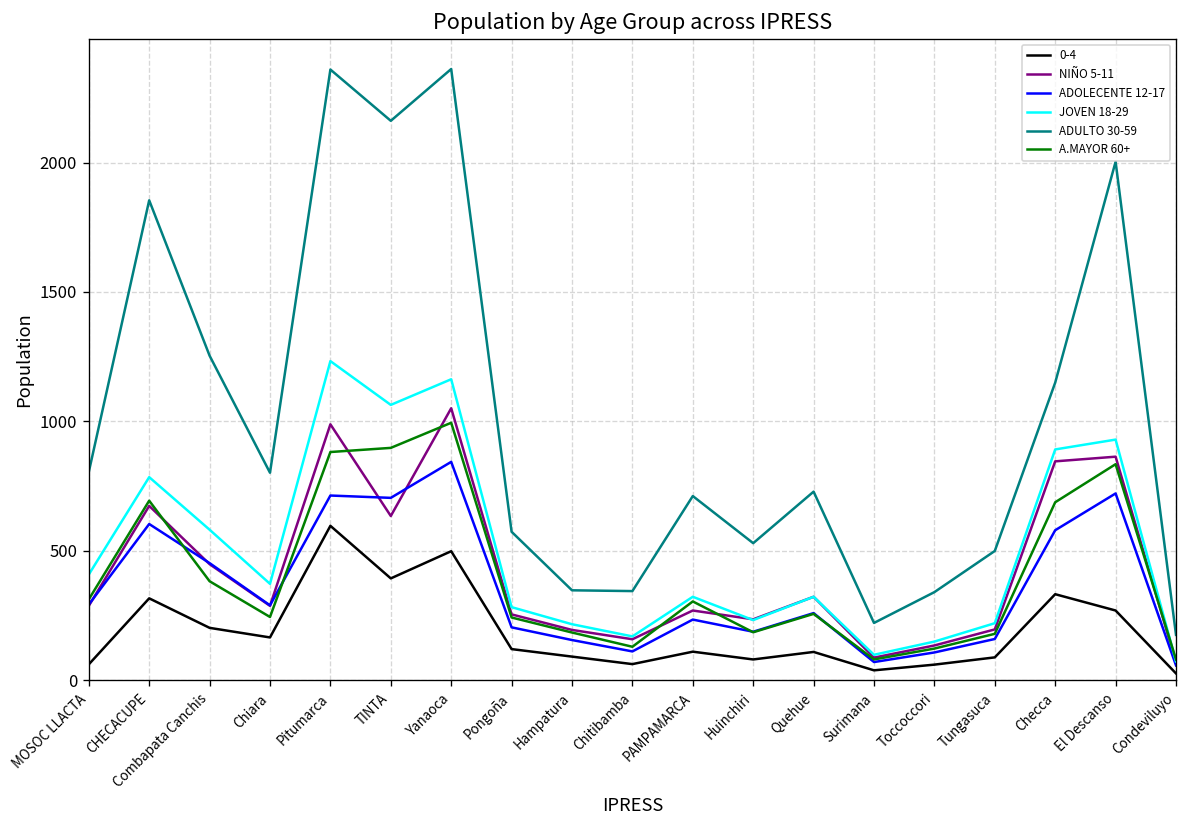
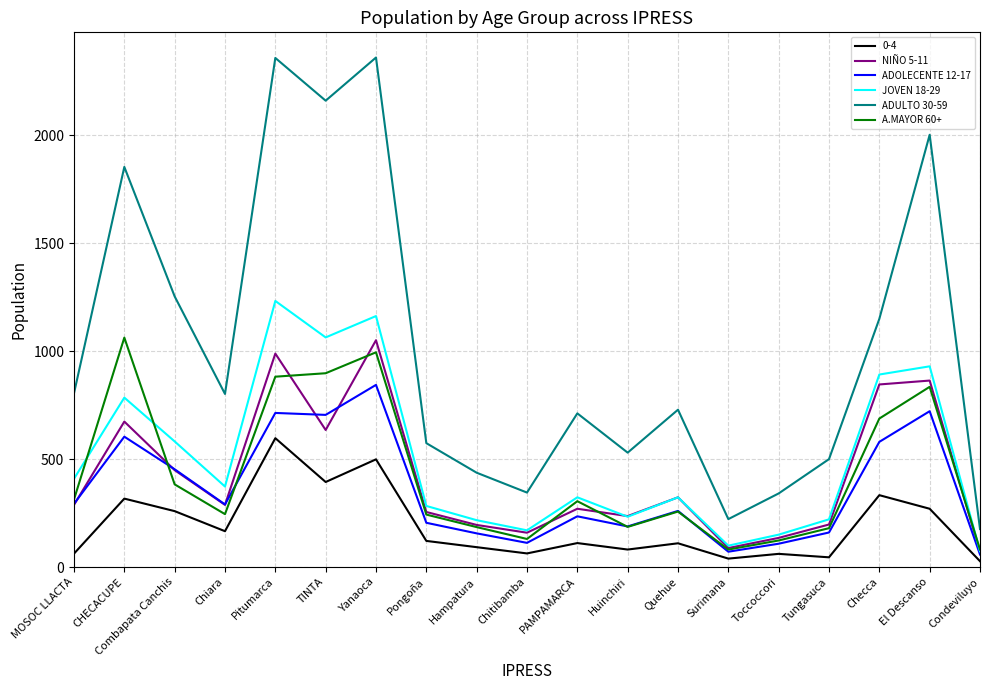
A.MAYOR 60+, CHECACUPE: 690 -> 1060
0-4, Combapata Canchis: 200 -> 260
ADULTO 30-59, Hampatura: 350 -> 440
0-4, Tungasuca: 90 -> 50
